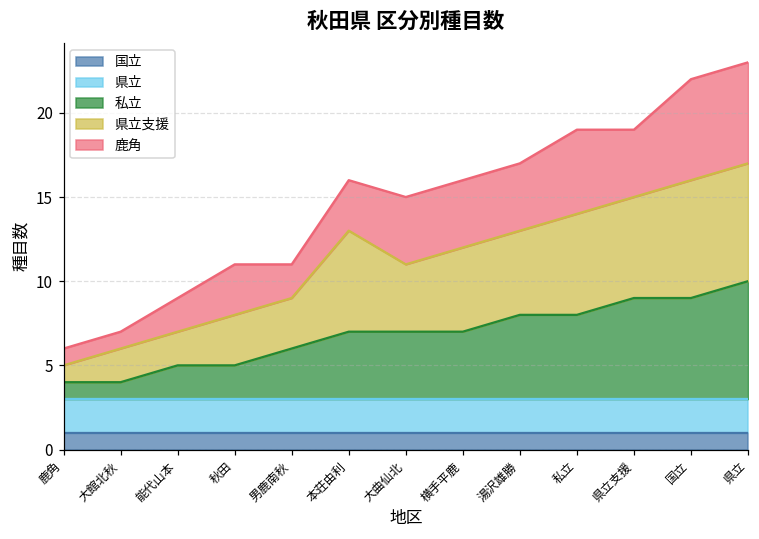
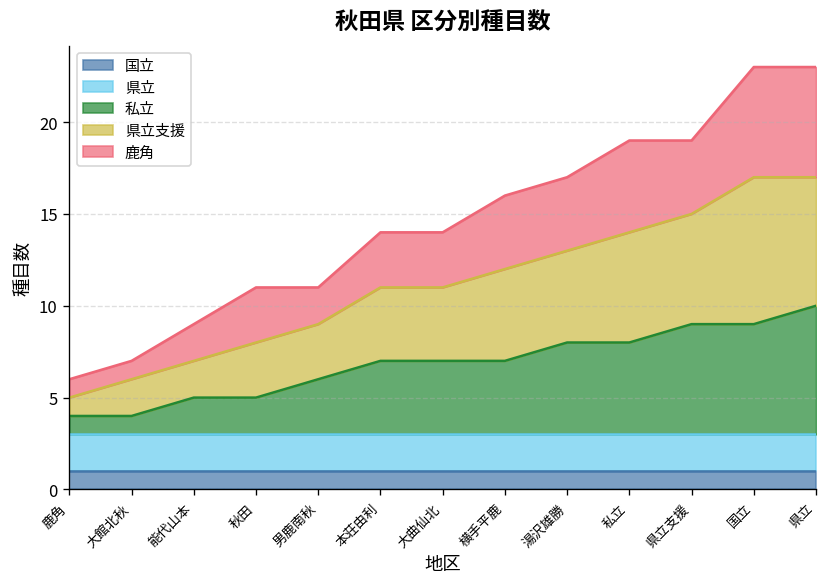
県立支援, 本荘由利: 6 -> 4
鹿角, 大曲仙北: 4 -> 3
県立支援, 国立: 7 -> 8
